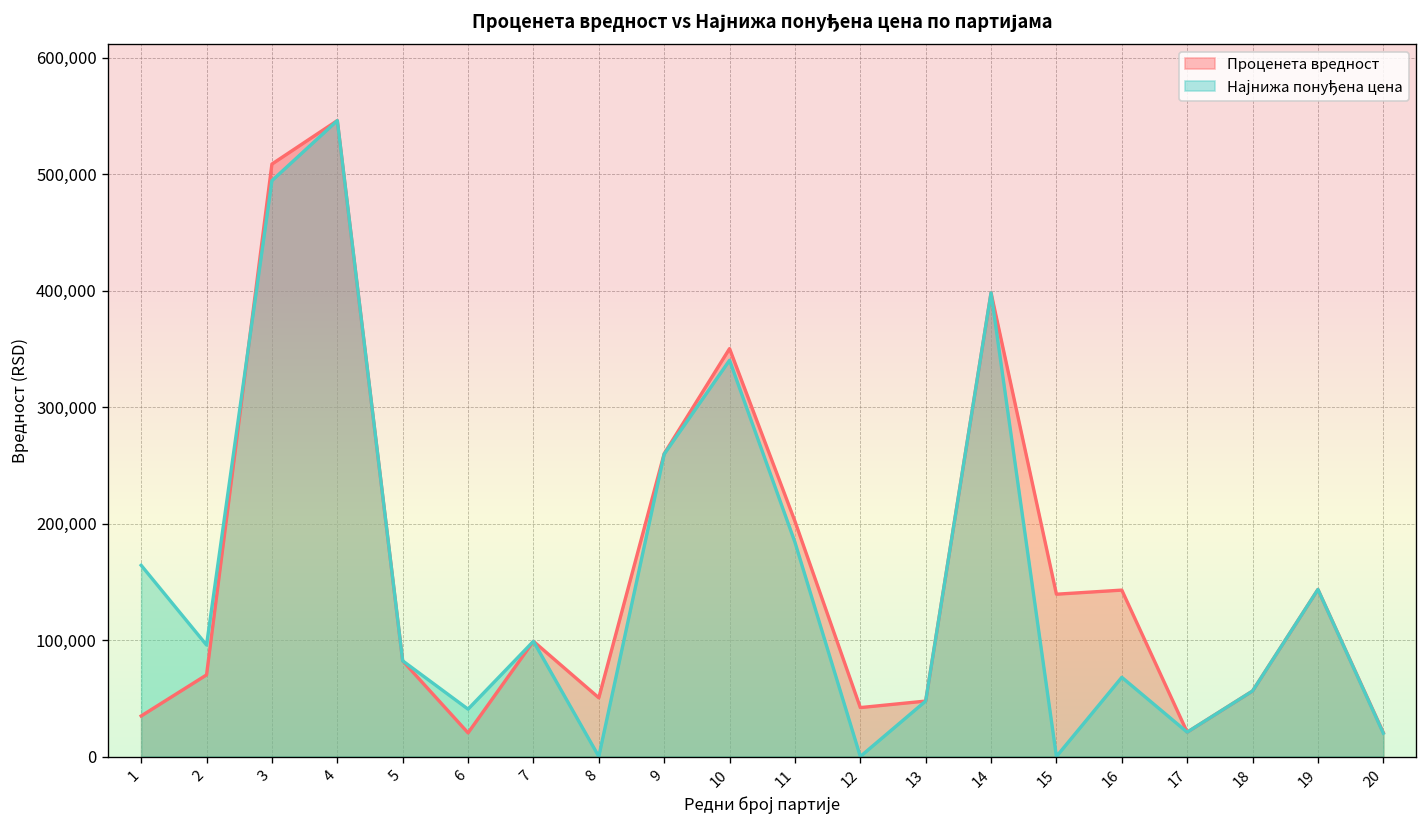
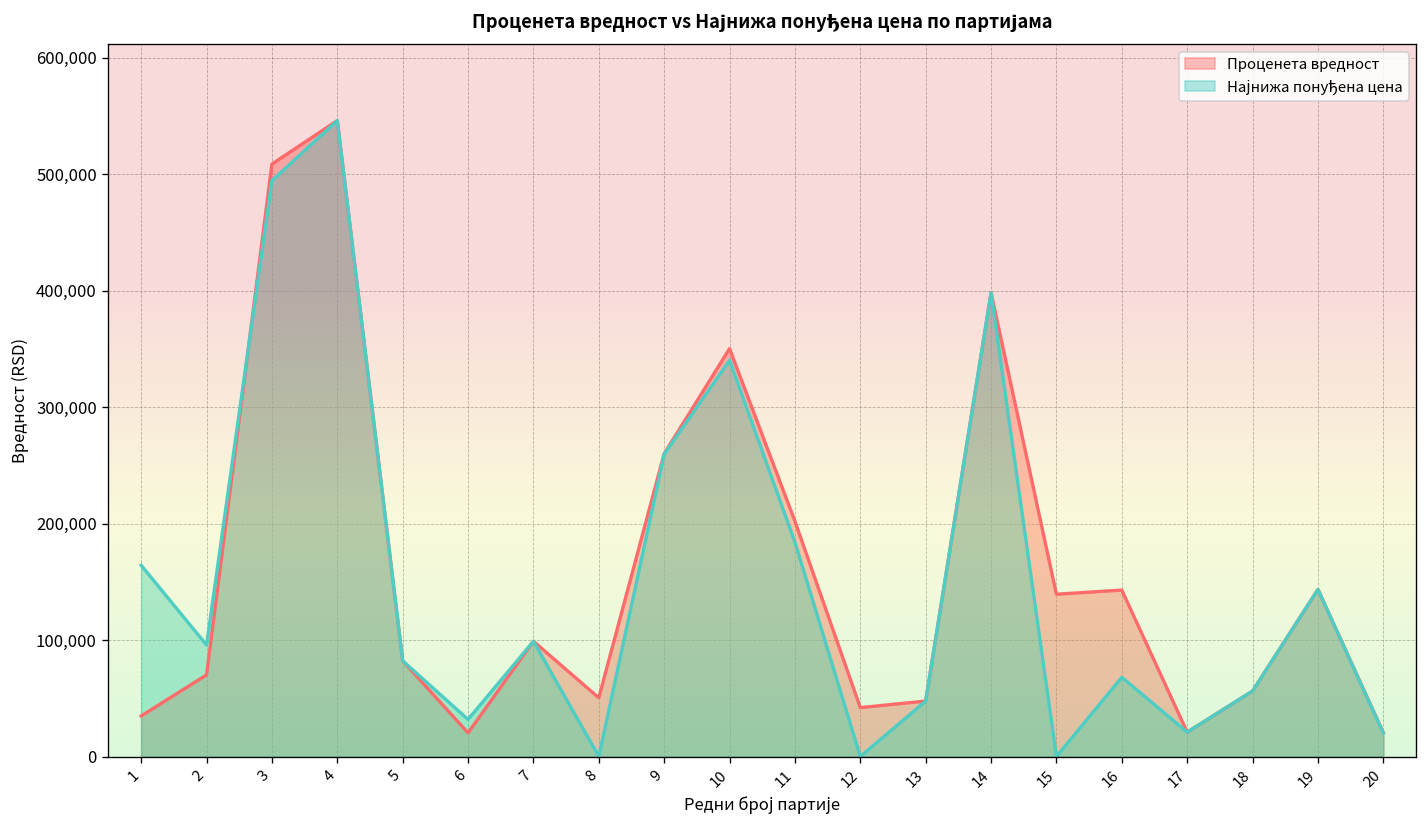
Најнижа понуђена цена, 6: 40,000 -> 30,000
